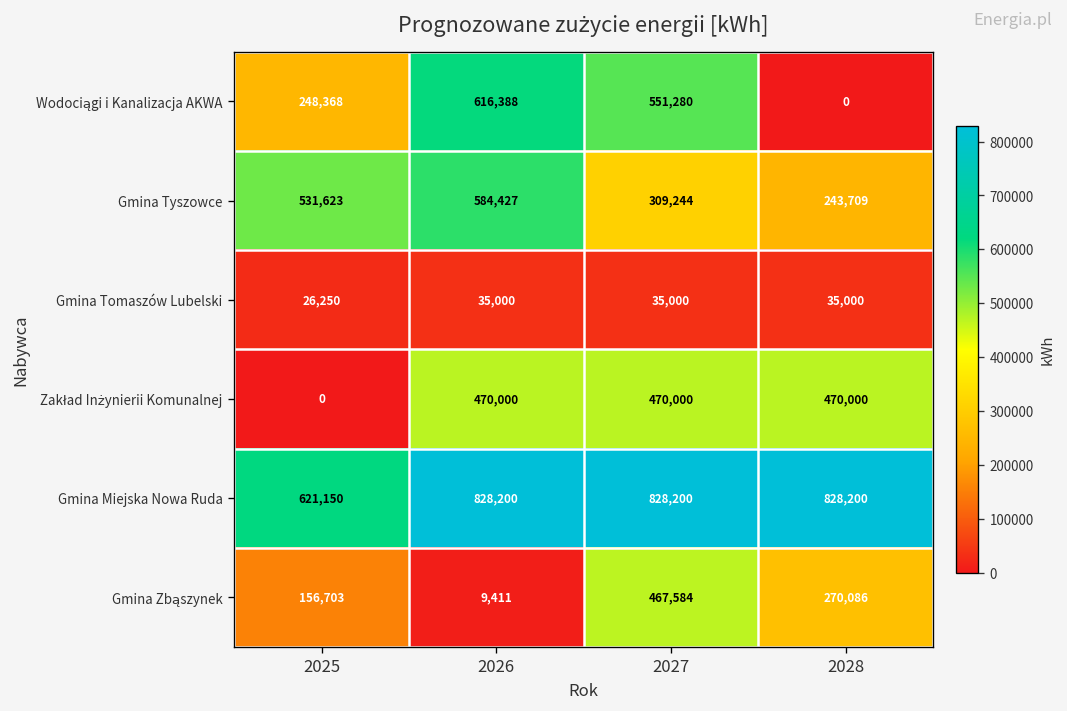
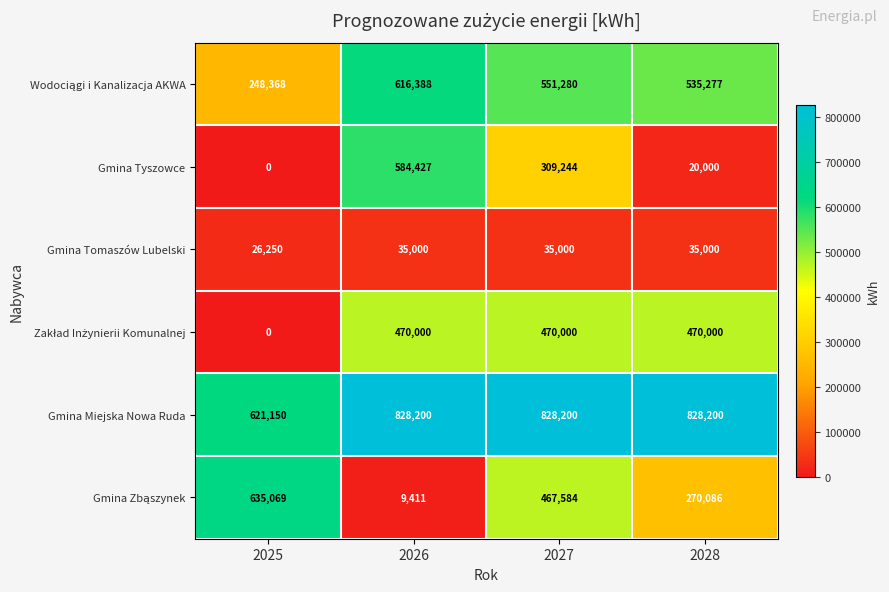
Wodociągi i Kanalizacja AKWA, 2028: 0 -> 535,277
Gmina Tyszowce, 2025: 531,623 -> 0
Gmina Tyszowce, 2028: 243,709 -> 20,000
Gmina Zbąszynek, 2025: 156,703 -> 635,069
